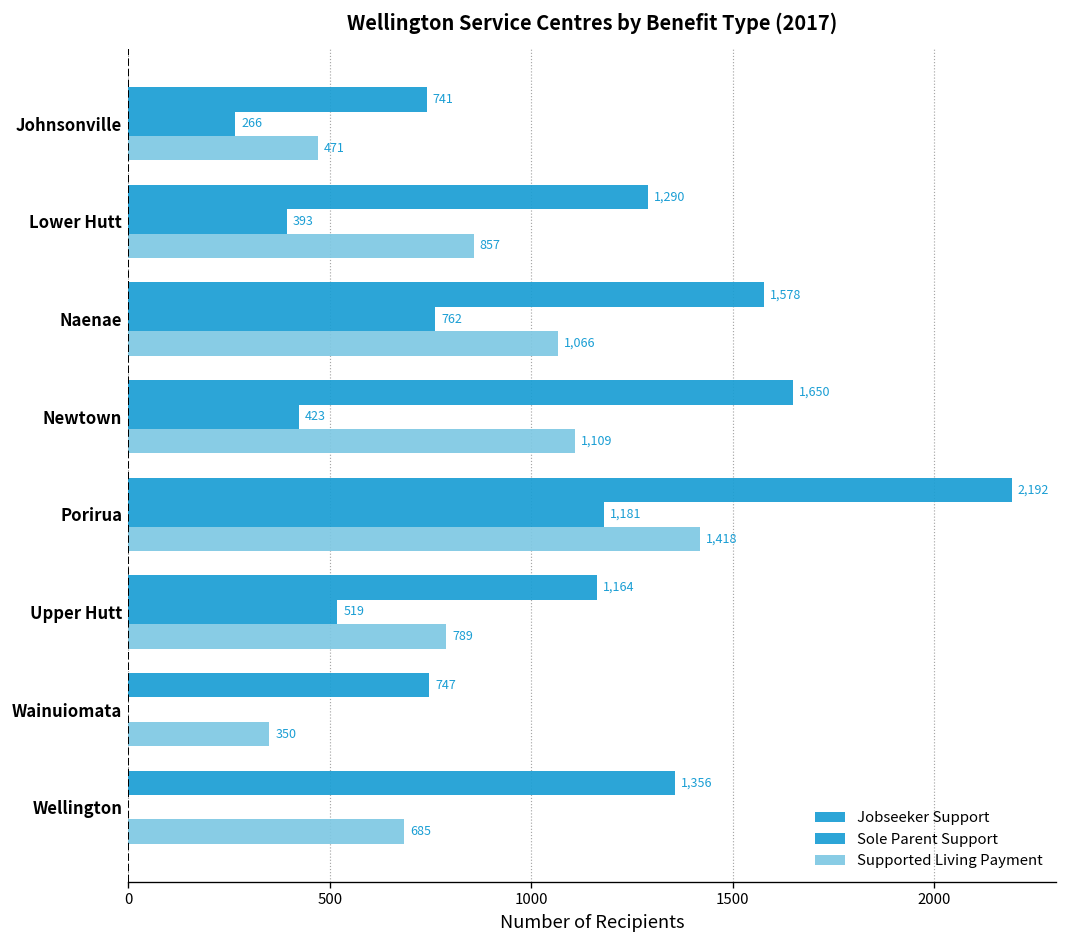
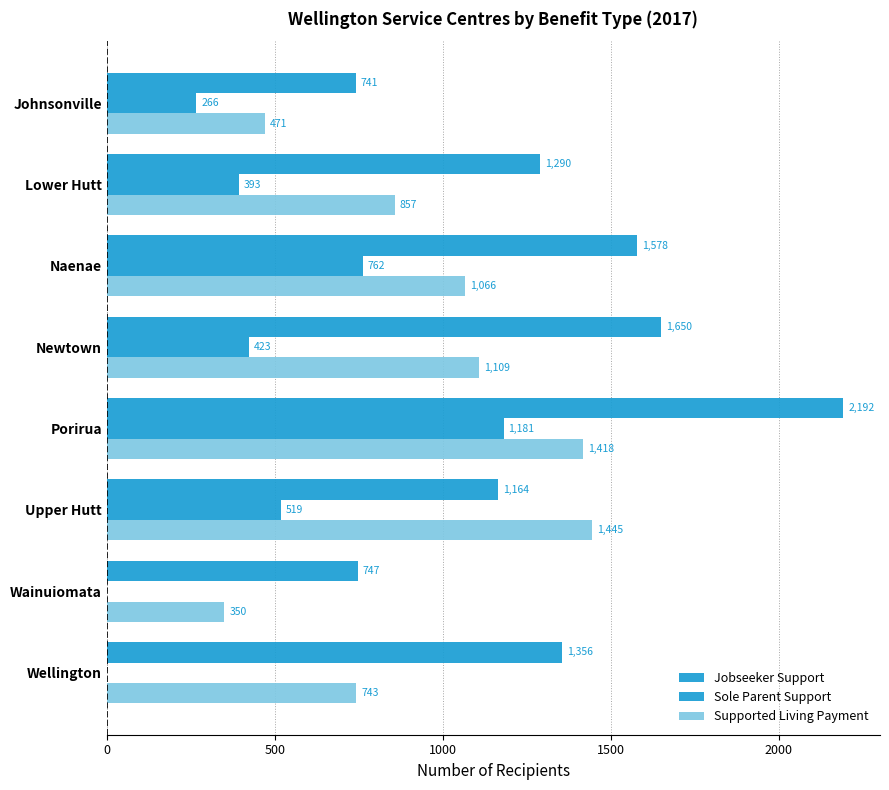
Supported Living Payment, Upper Hutt: 789 -> 1,445
Supported Living Payment, Wellington: 685 -> 743
